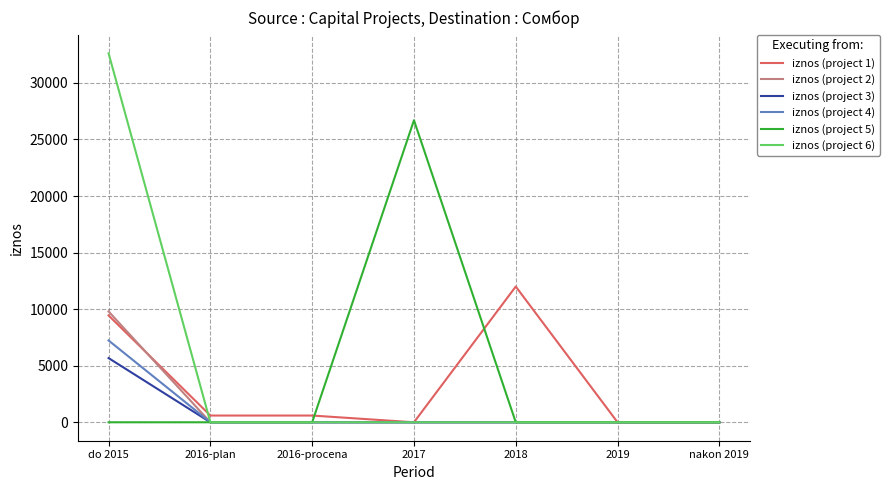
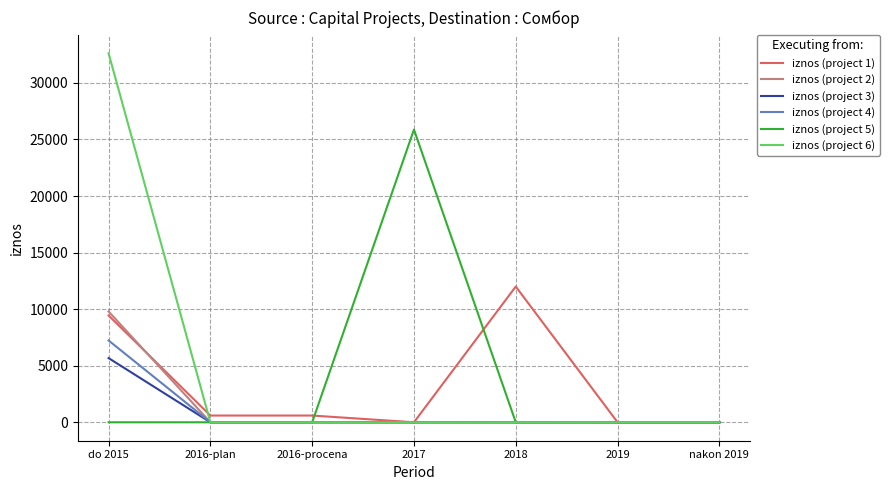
iznos (project 5), 2017: 26700 -> 25900
